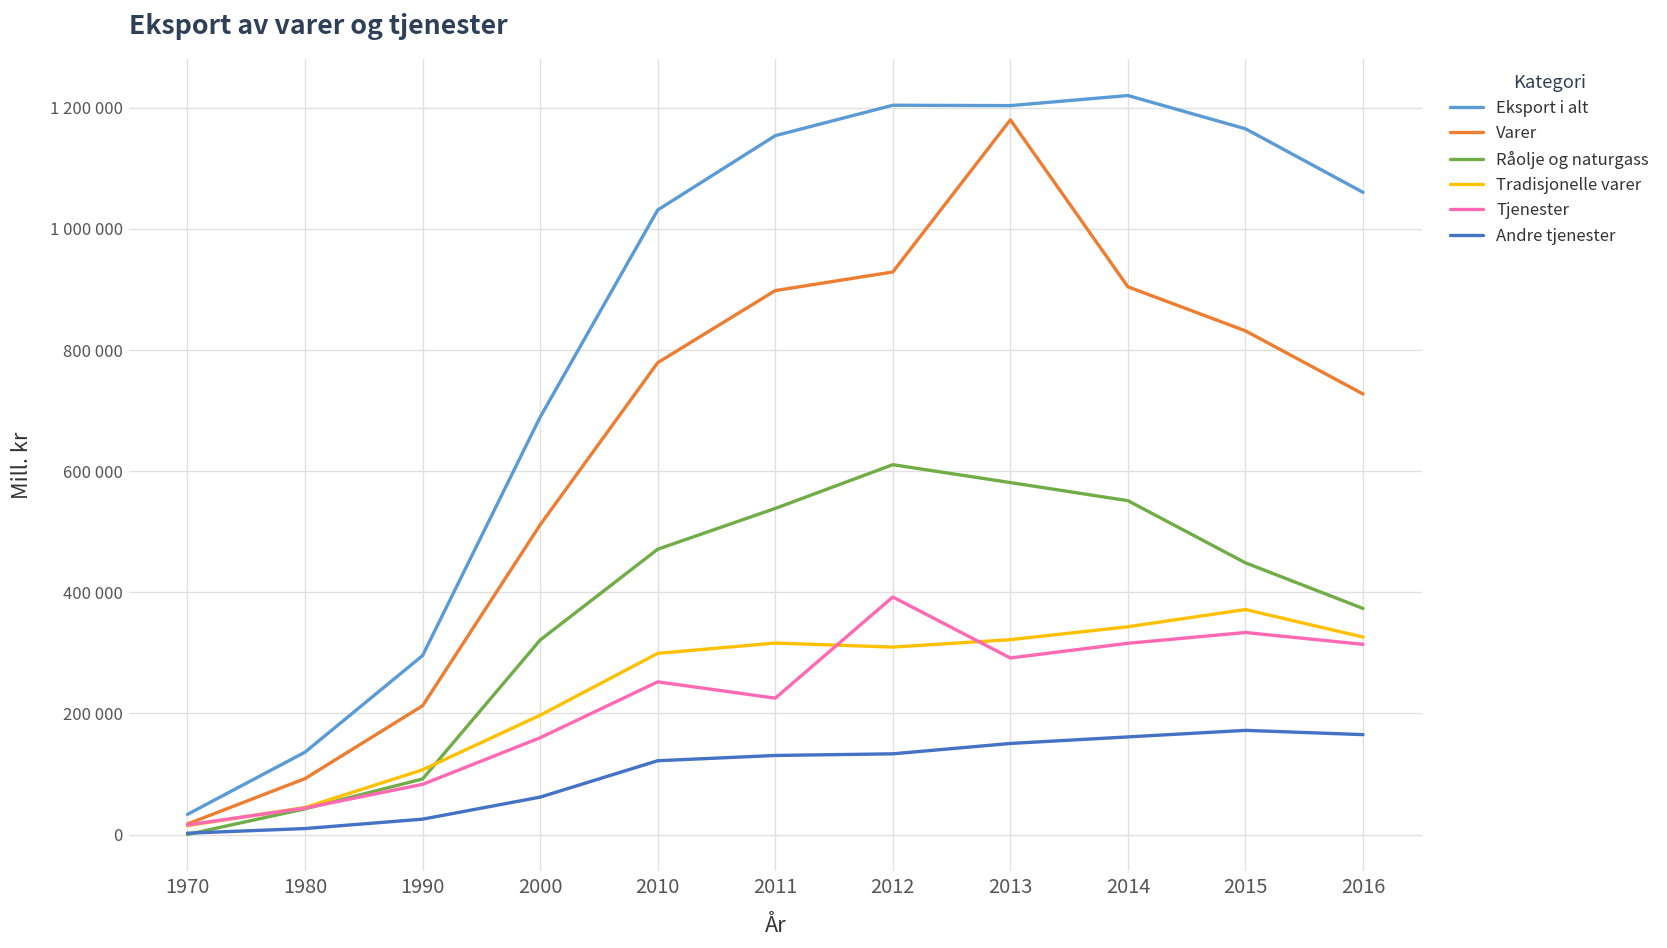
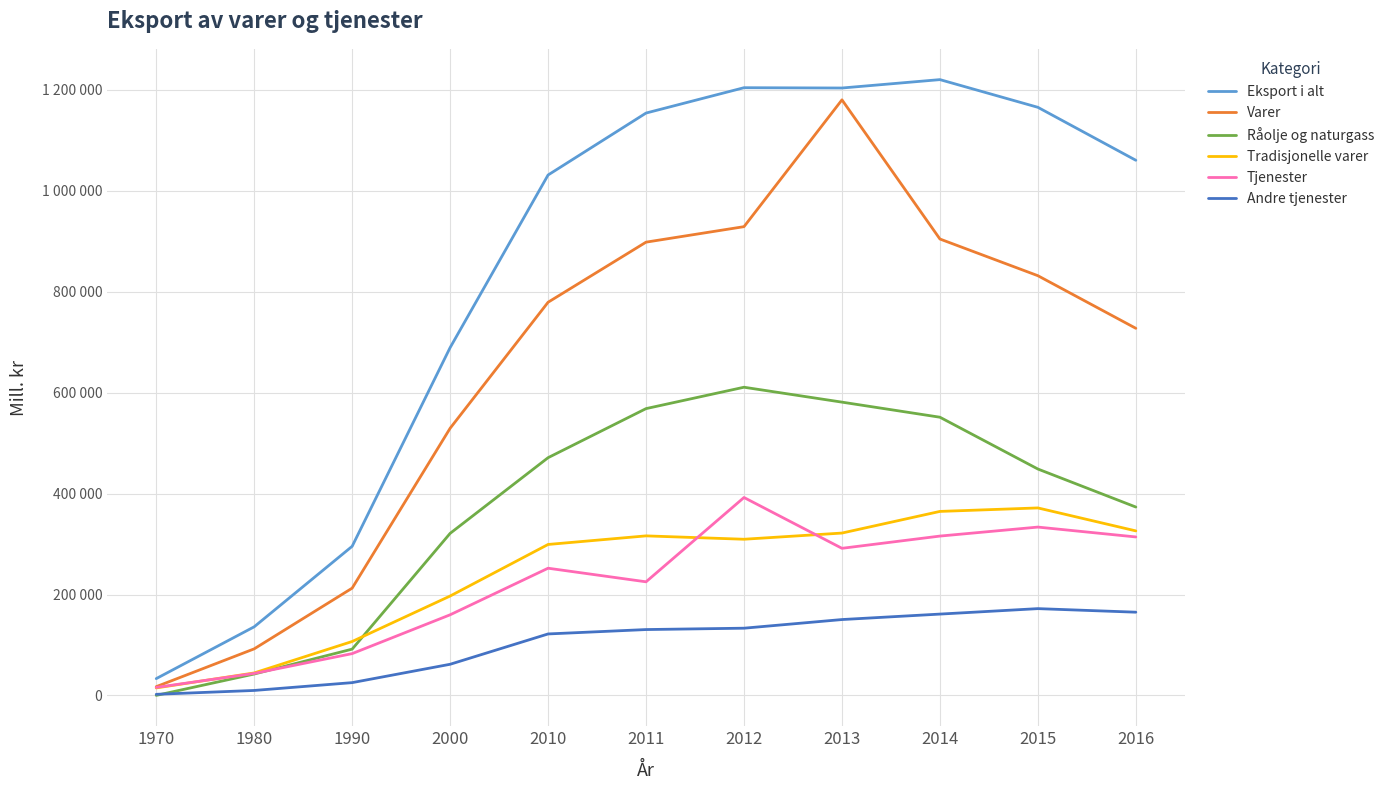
Varer, 2000: 510000 -> 530000
Råolje og naturgass, 2011: 540000 -> 570000
Tradisjonelle varer, 2014: 340000 -> 360000
